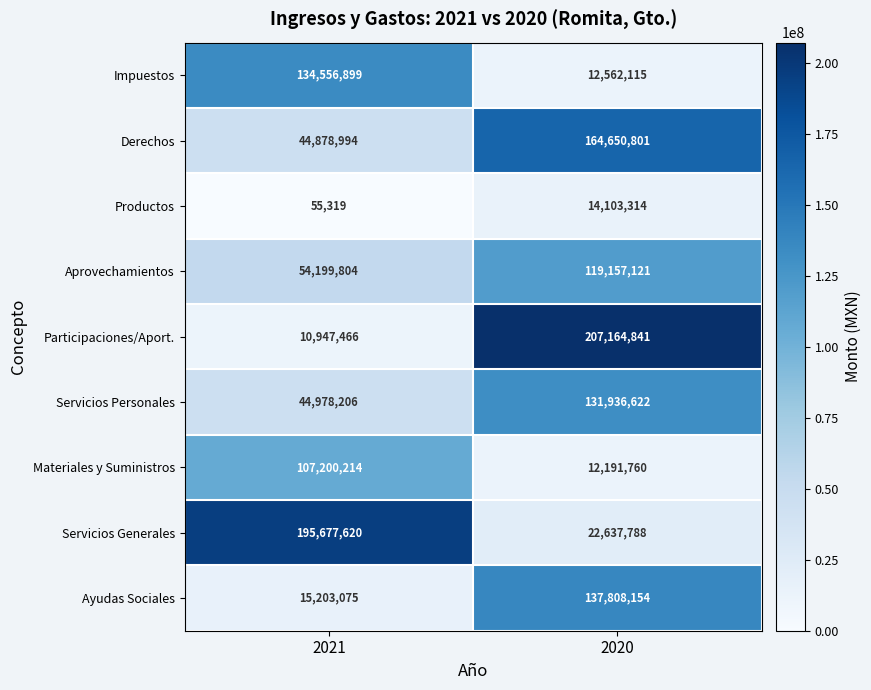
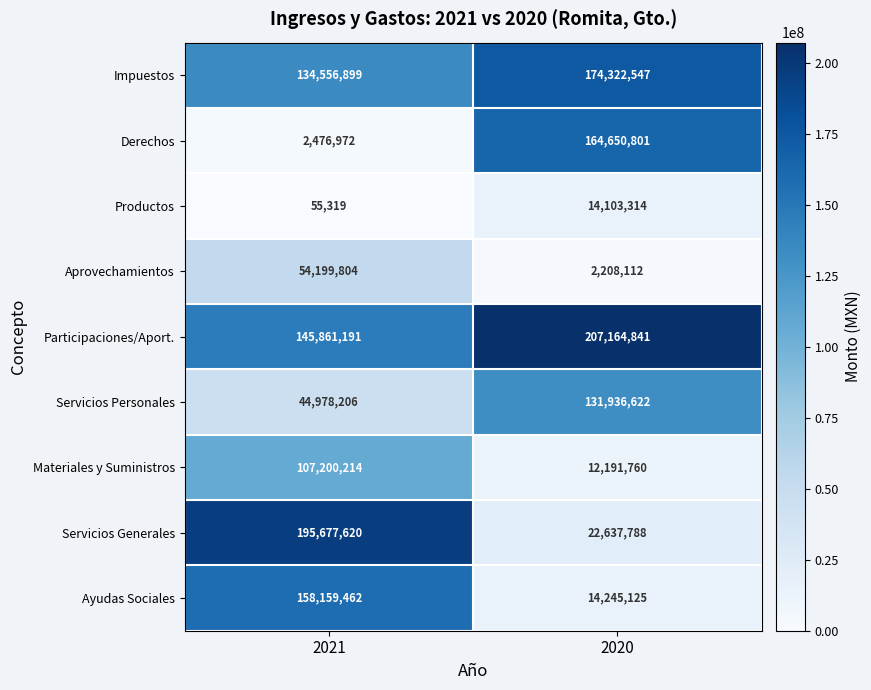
Impuestos, 2020: 12,562,115 -> 174,322,547
Derechos, 2021: 44,878,994 -> 2,476,972
Aprovechamientos, 2020: 119,157,121 -> 2,208,112
Participaciones/Aport., 2021: 10,947,466 -> 145,861,191
Ayudas Sociales, 2021: 15,203,075 -> 158,159,462
Ayudas Sociales, 2020: 137,808,154 -> 14,245,125
